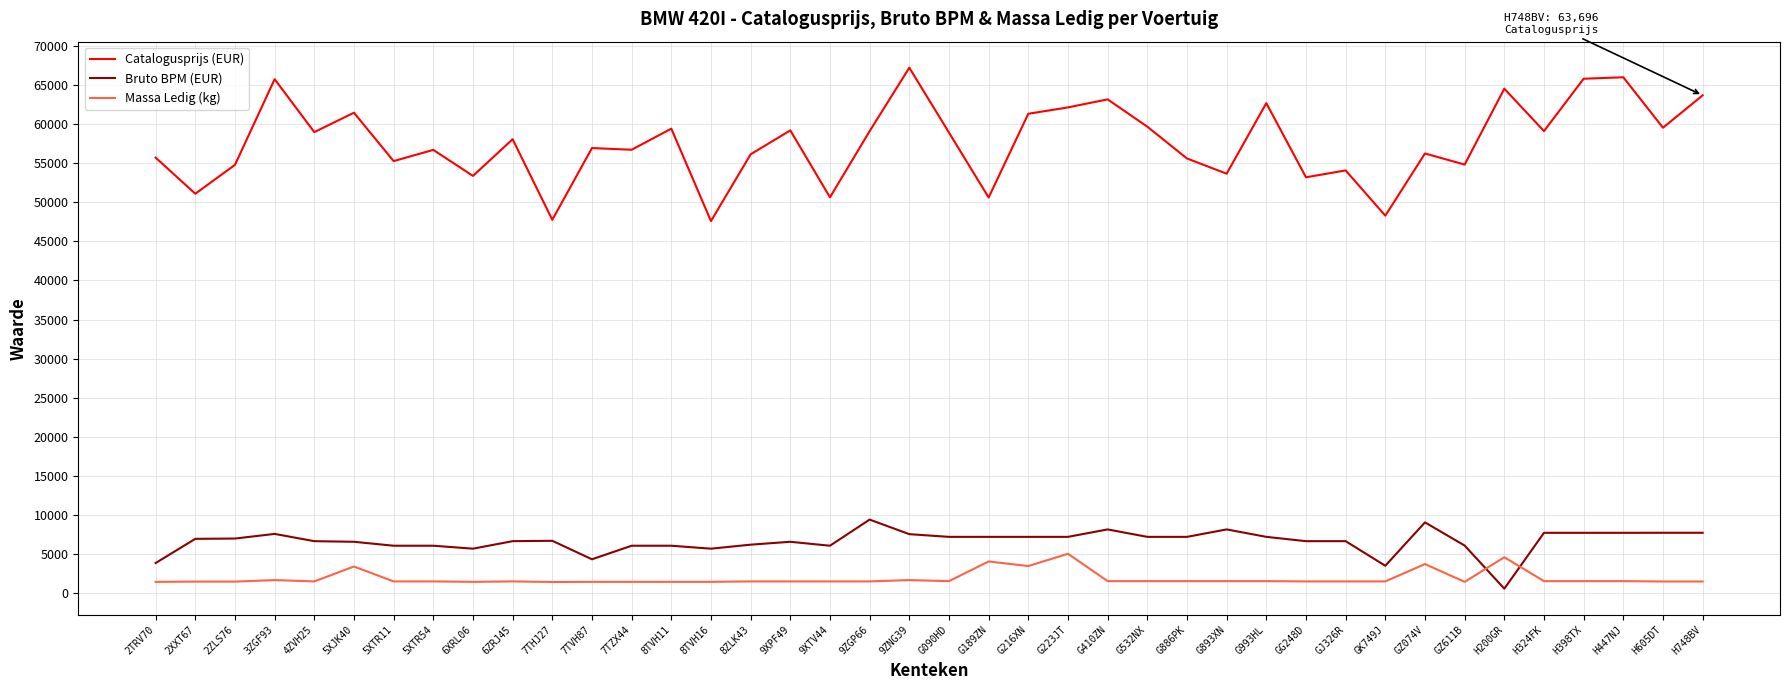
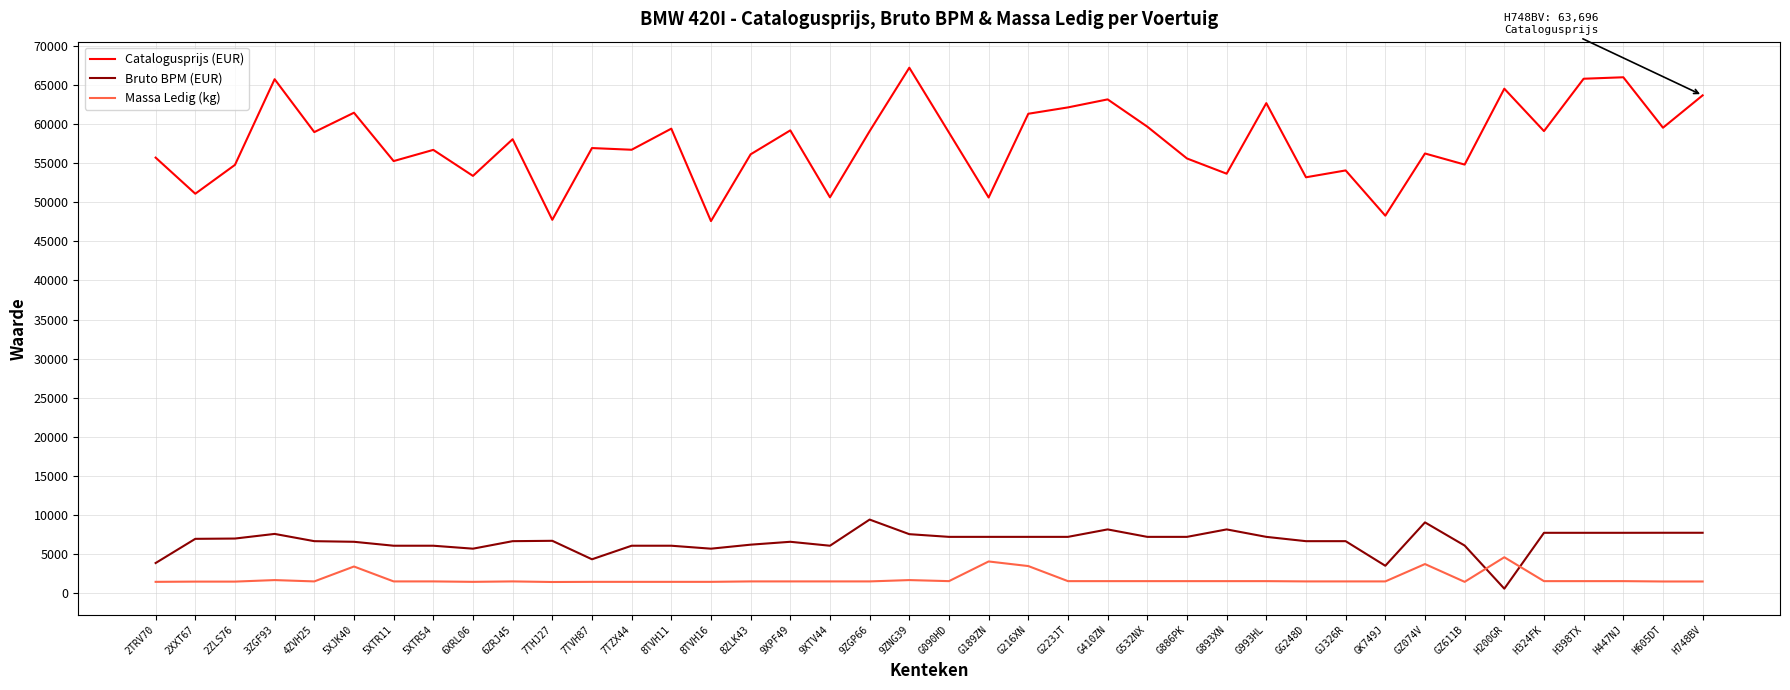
Massa Ledig (kg), G223JT: 5000 -> 2000
